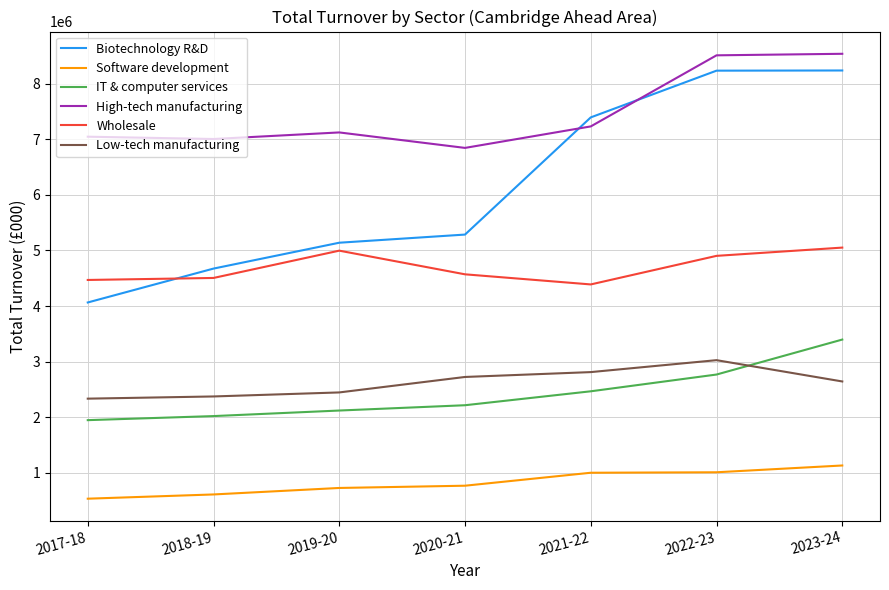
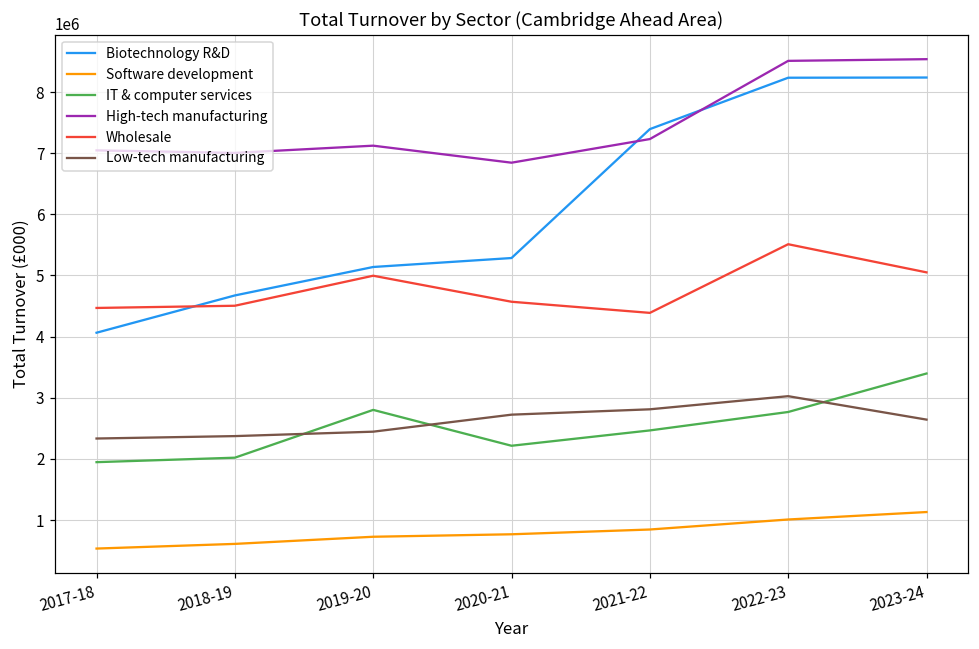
IT & computer services, 2019-20: 2100000 -> 2800000
Software development, 2021-22: 1000000 -> 800000
Wholesale, 2022-23: 4900000 -> 5500000
